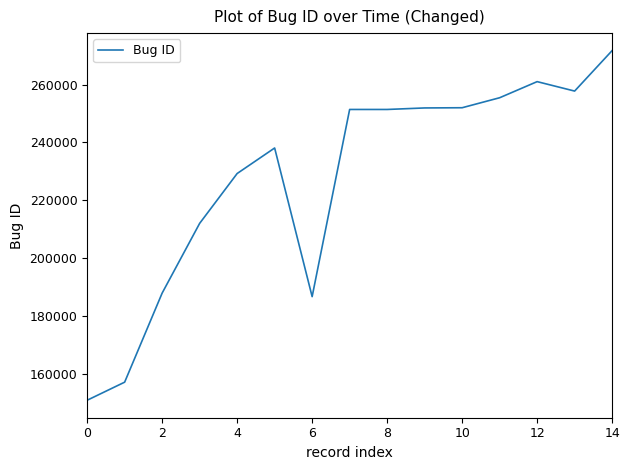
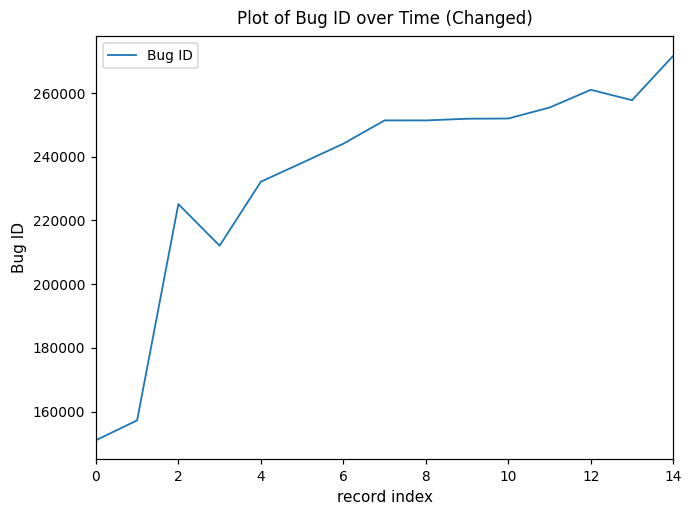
2: 188000 -> 225000
4: 229000 -> 232000
6: 187000 -> 244000
